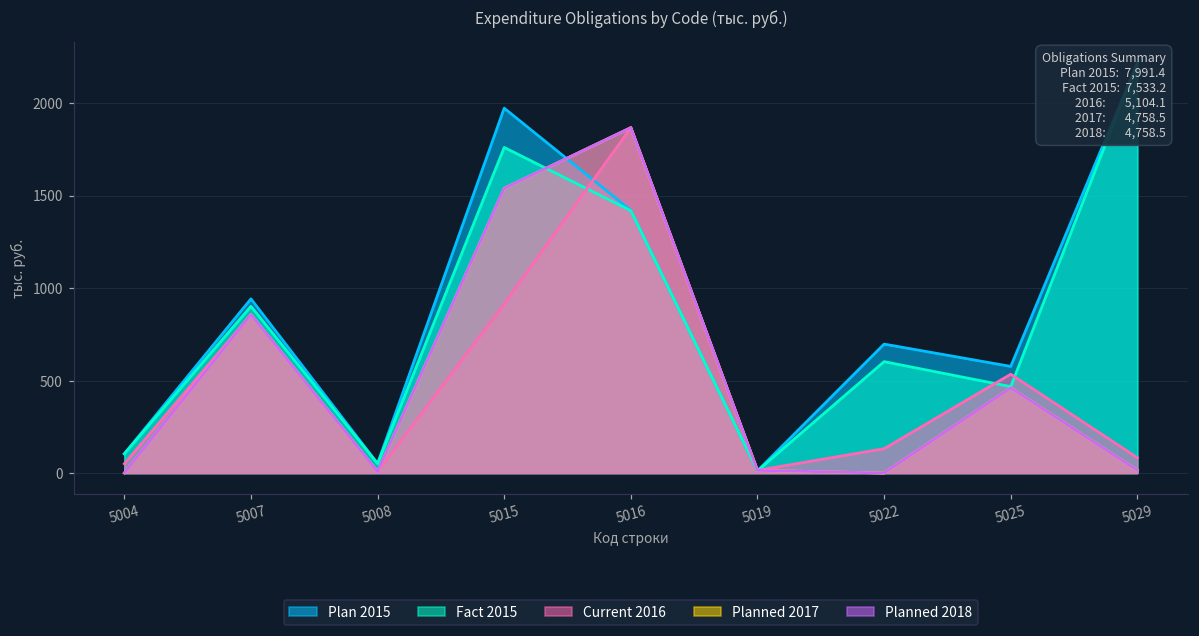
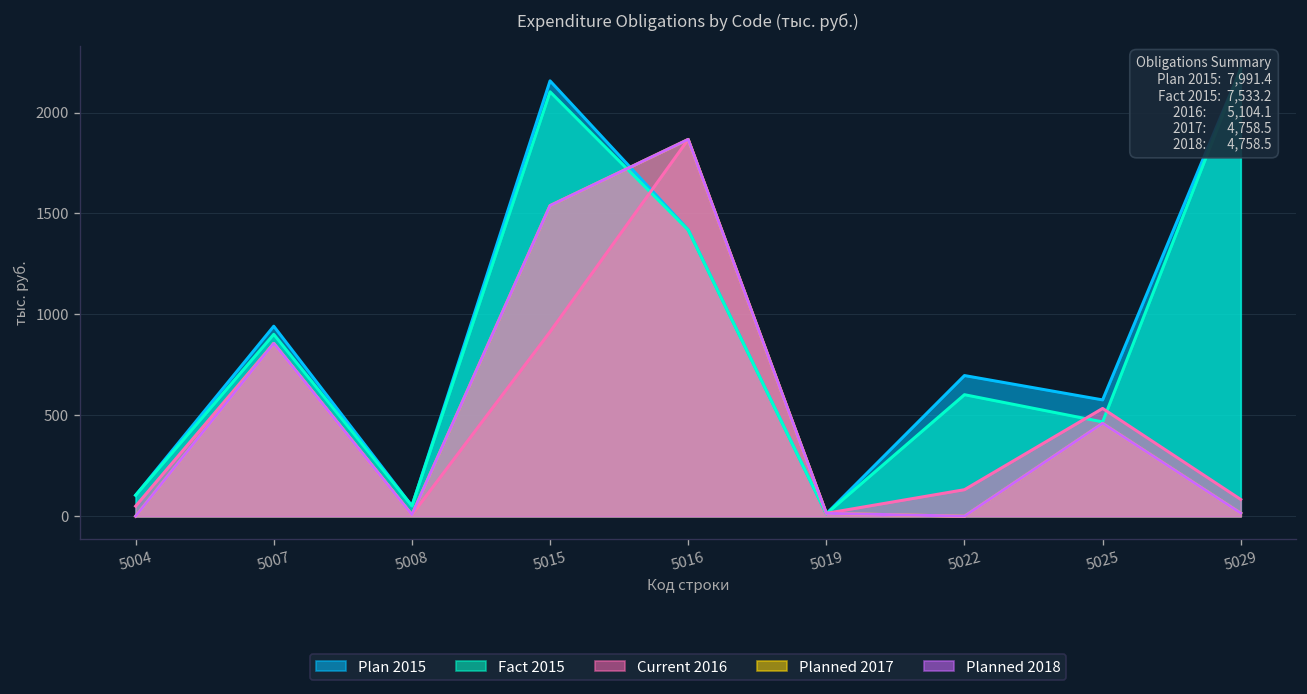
Plan 2015, 5015: 1970 -> 2160
Fact 2015, 5015: 1760 -> 2100
